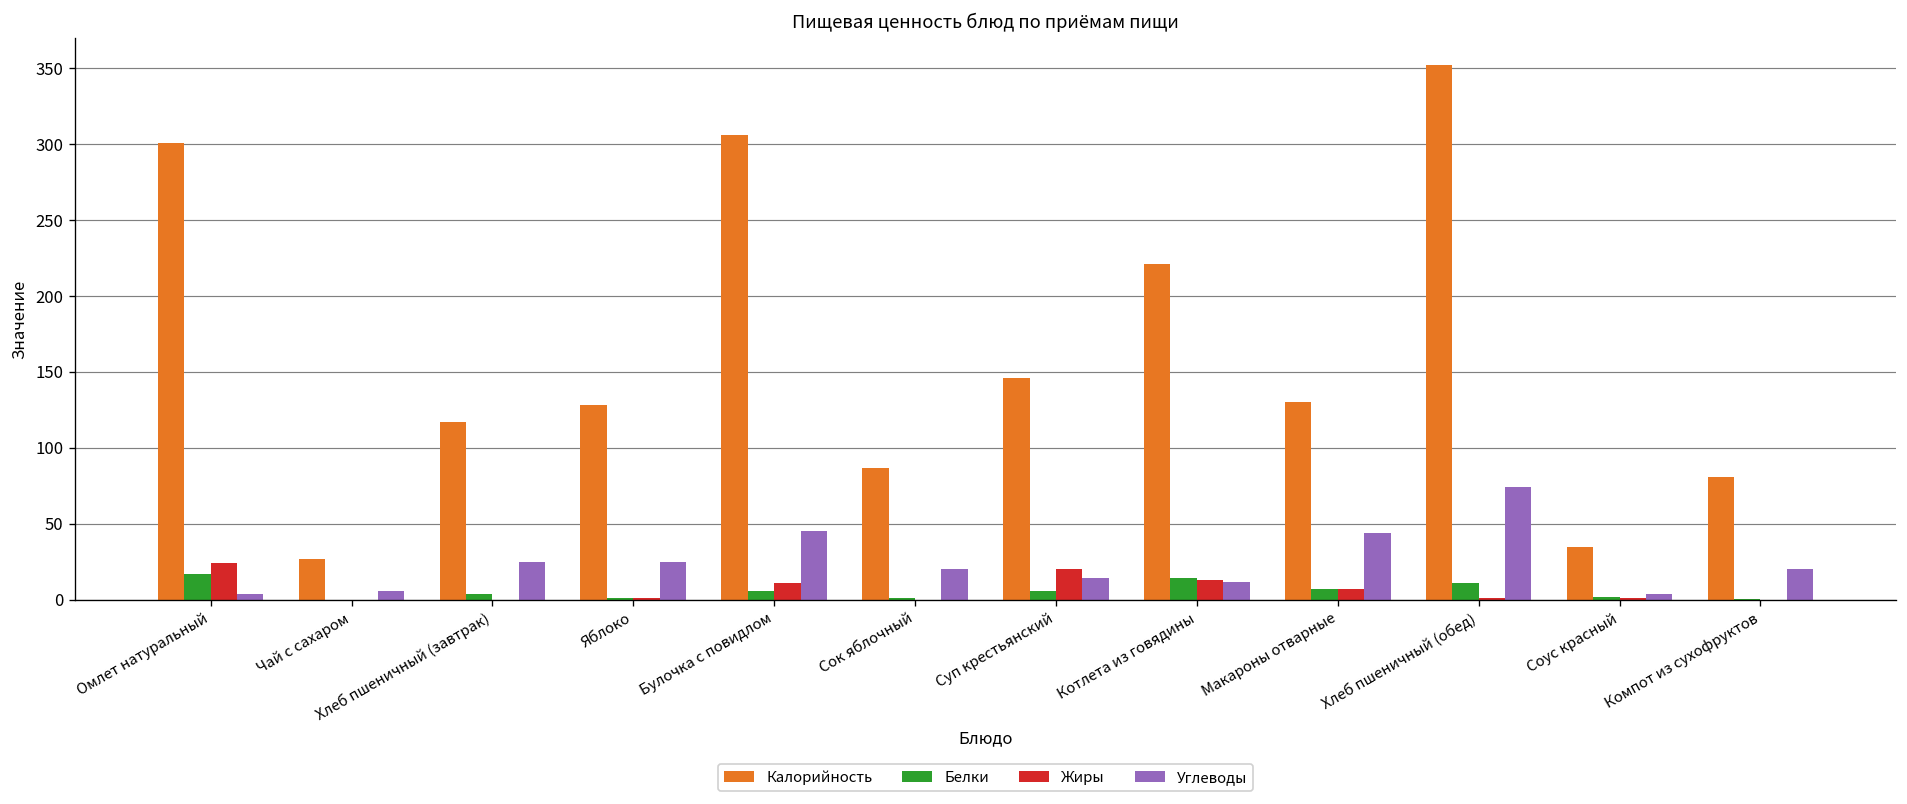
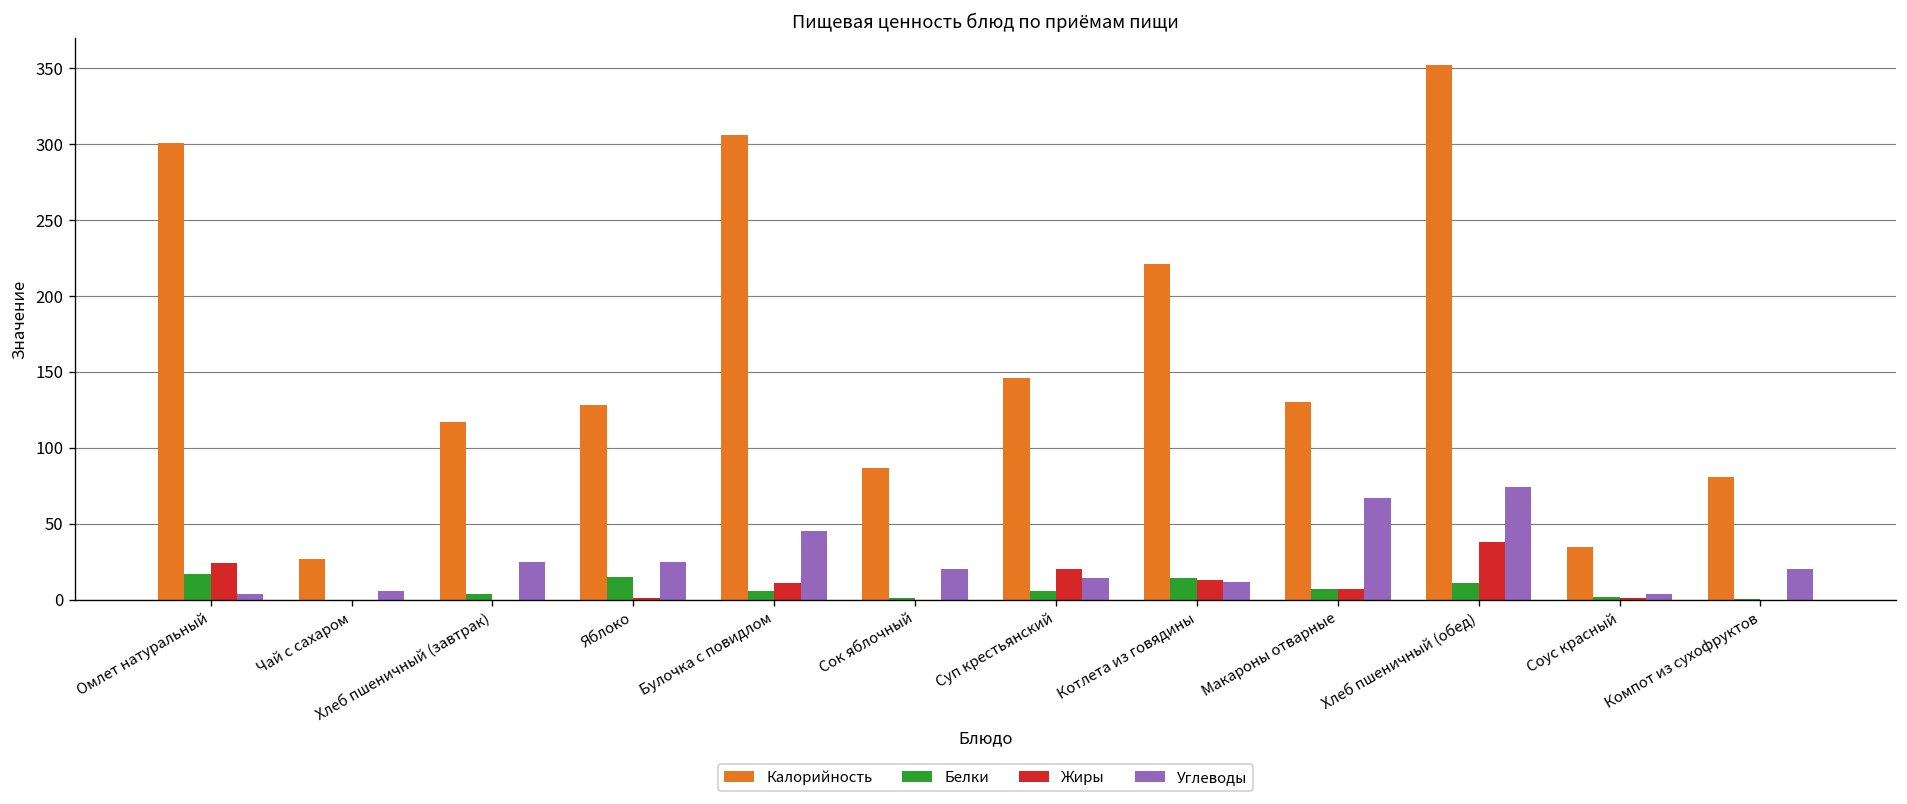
Белки, Яблоко: 1 -> 15
Углеводы, Макароны отварные: 44 -> 67
Жиры, Хлеб пшеничный (обед): 1 -> 38
